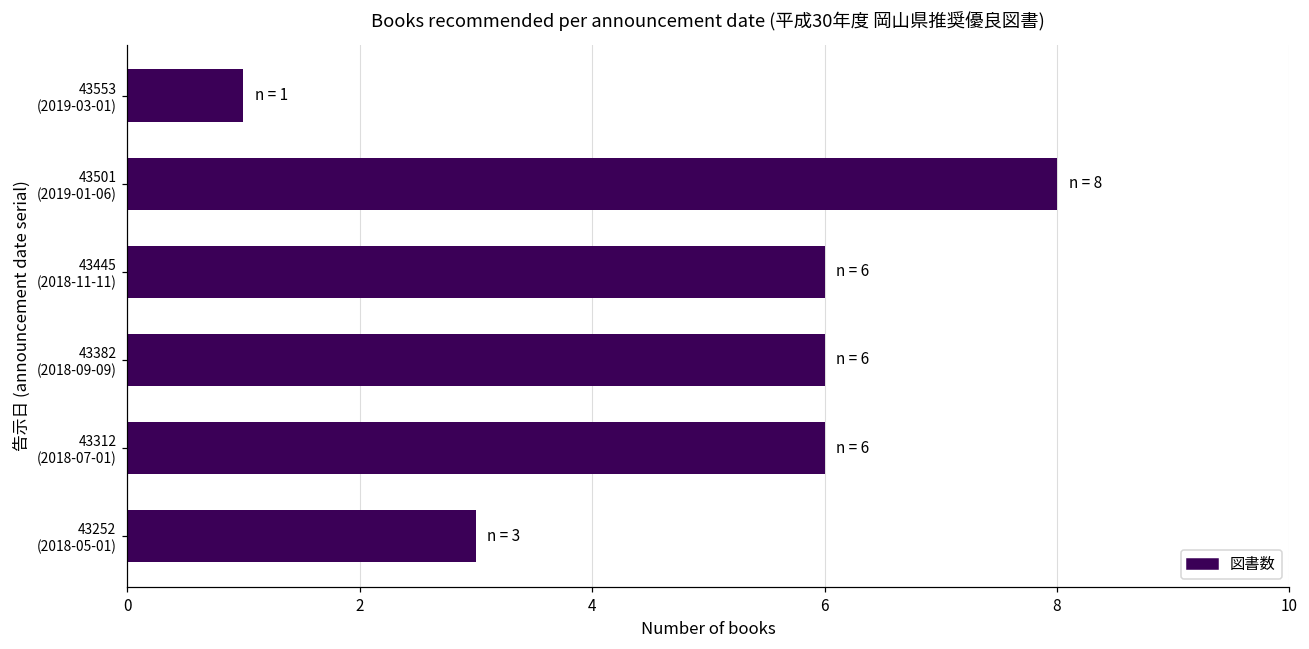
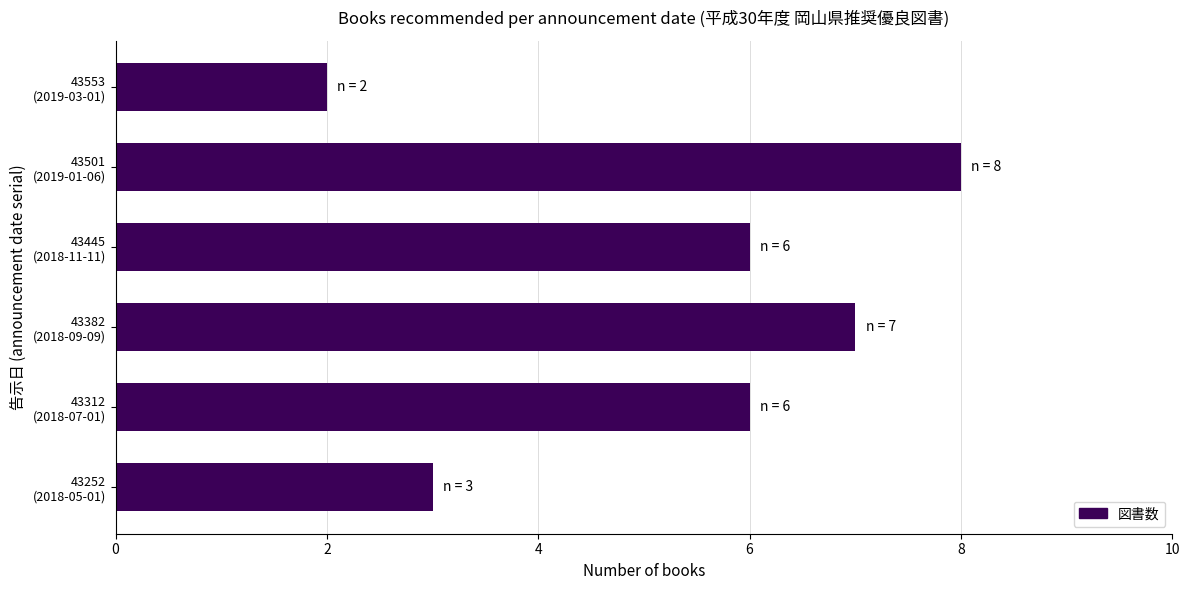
43553 (2019-03-01): 1 -> 2
43382 (2018-09-09): 6 -> 7
